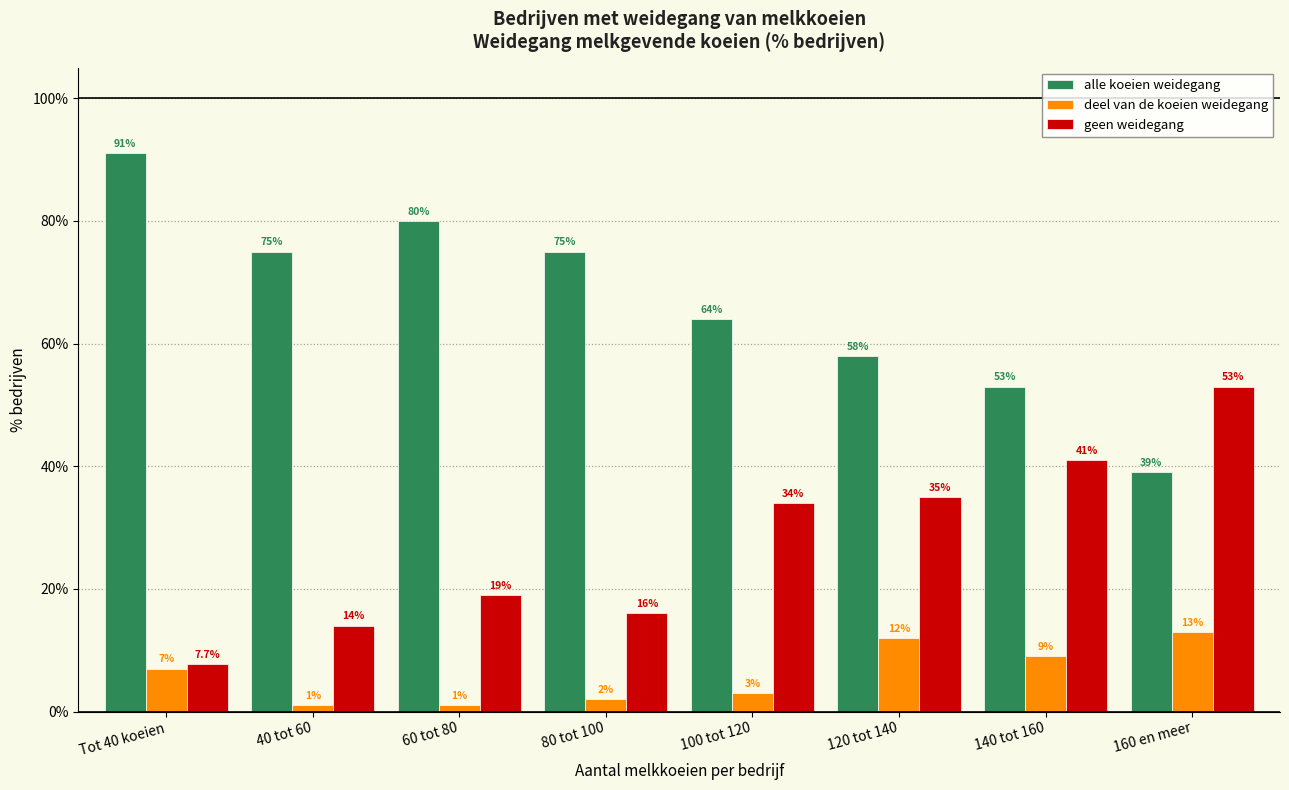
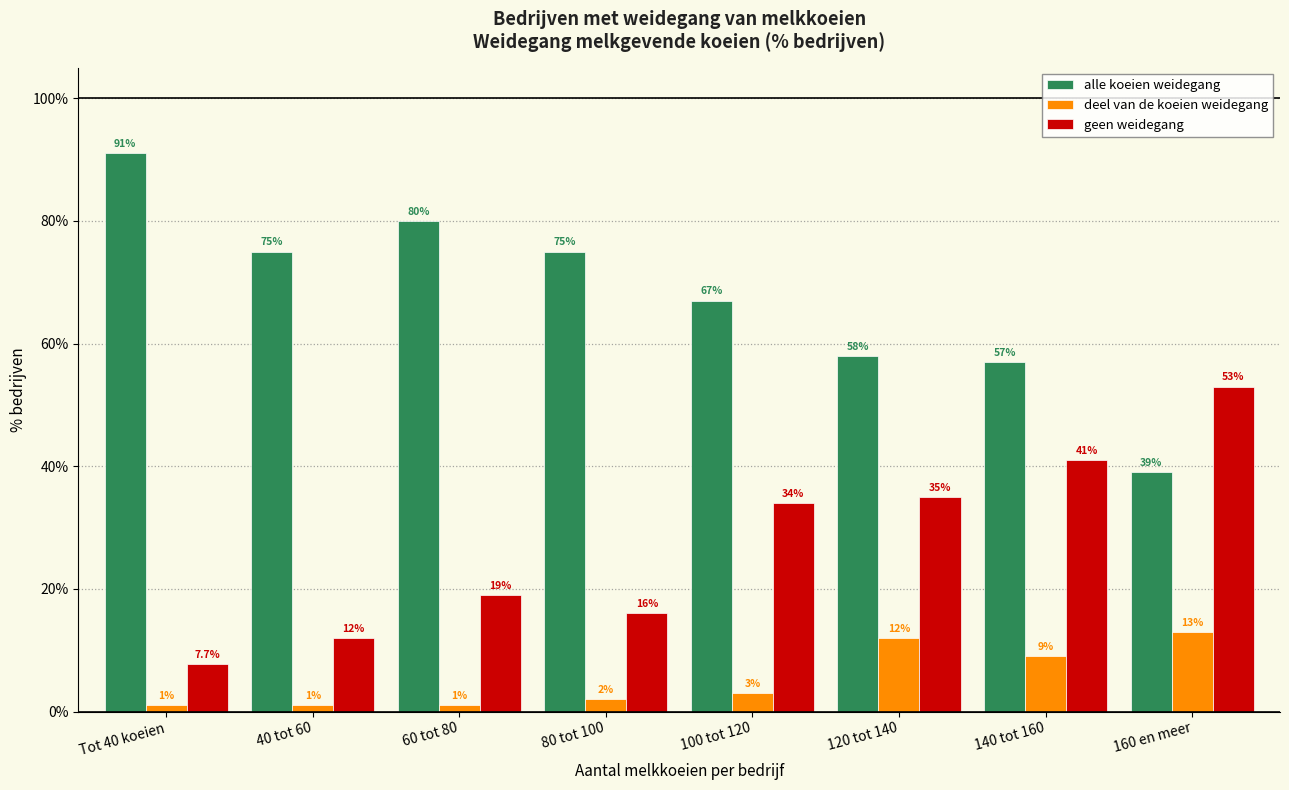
deel van de koeien weidegang, Tot 40 koeien: 7% -> 1%
geen weidegang, 40 tot 60: 14% -> 12%
alle koeien weidegang, 100 tot 120: 64% -> 67%
alle koeien weidegang, 140 tot 160: 53% -> 57%
